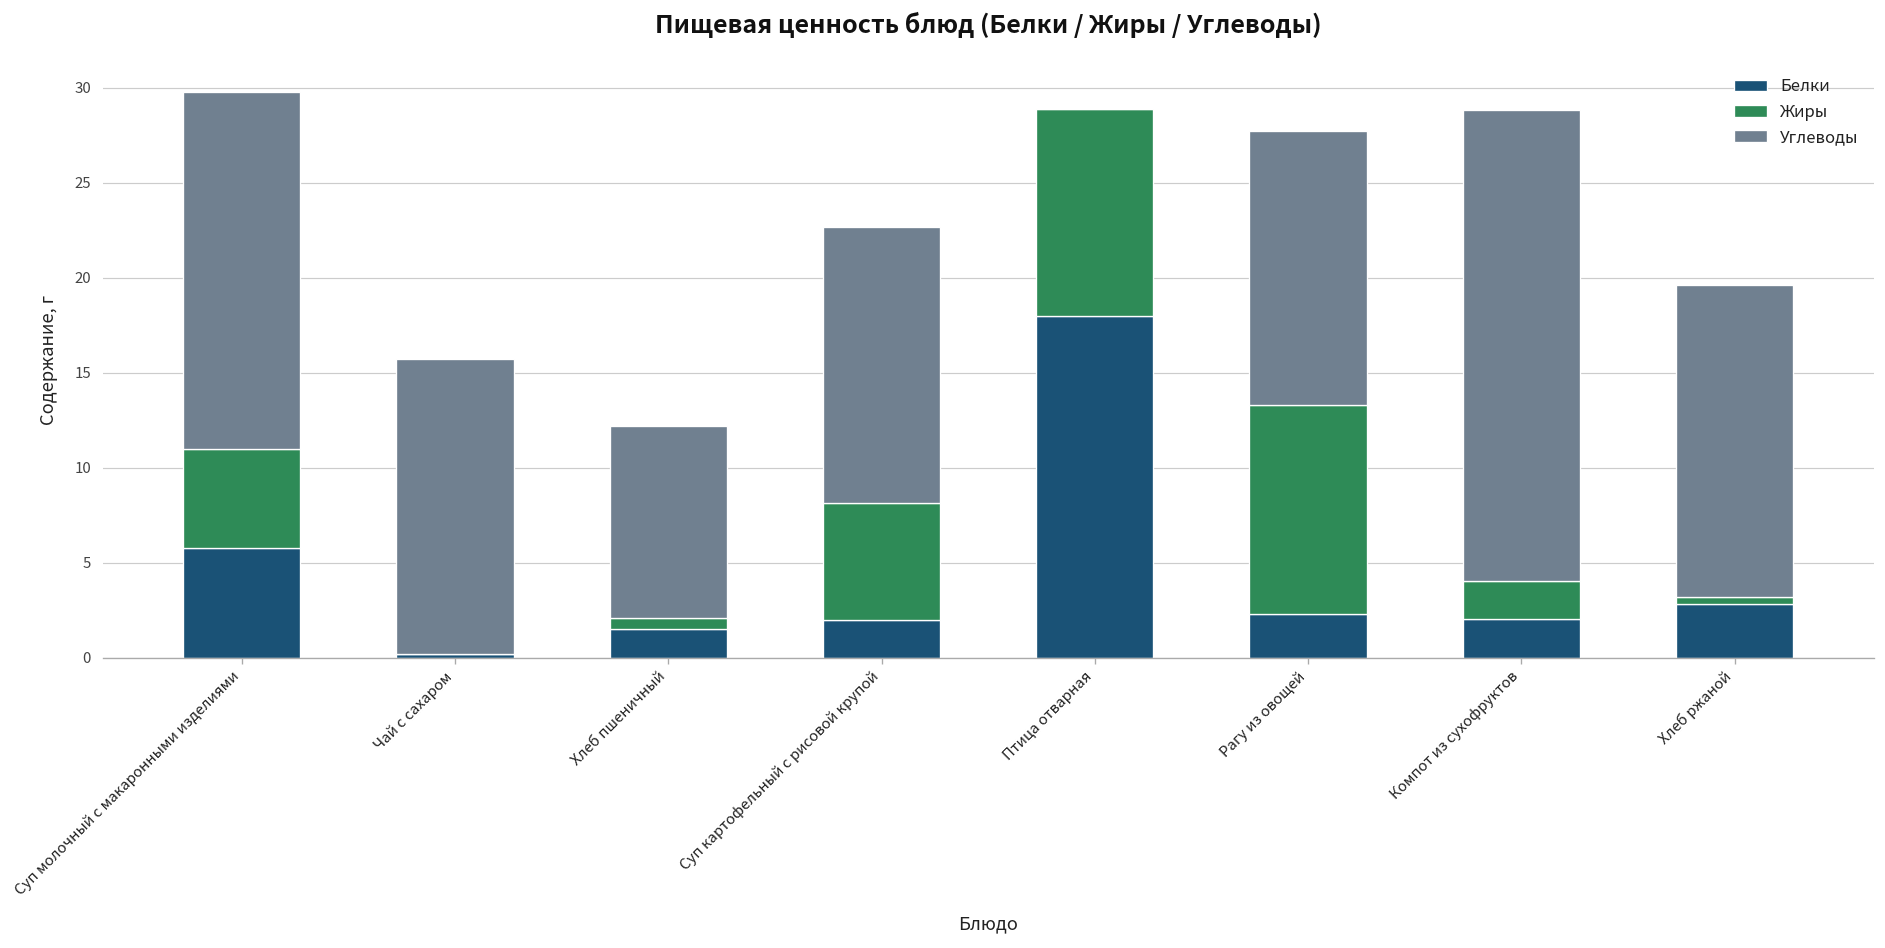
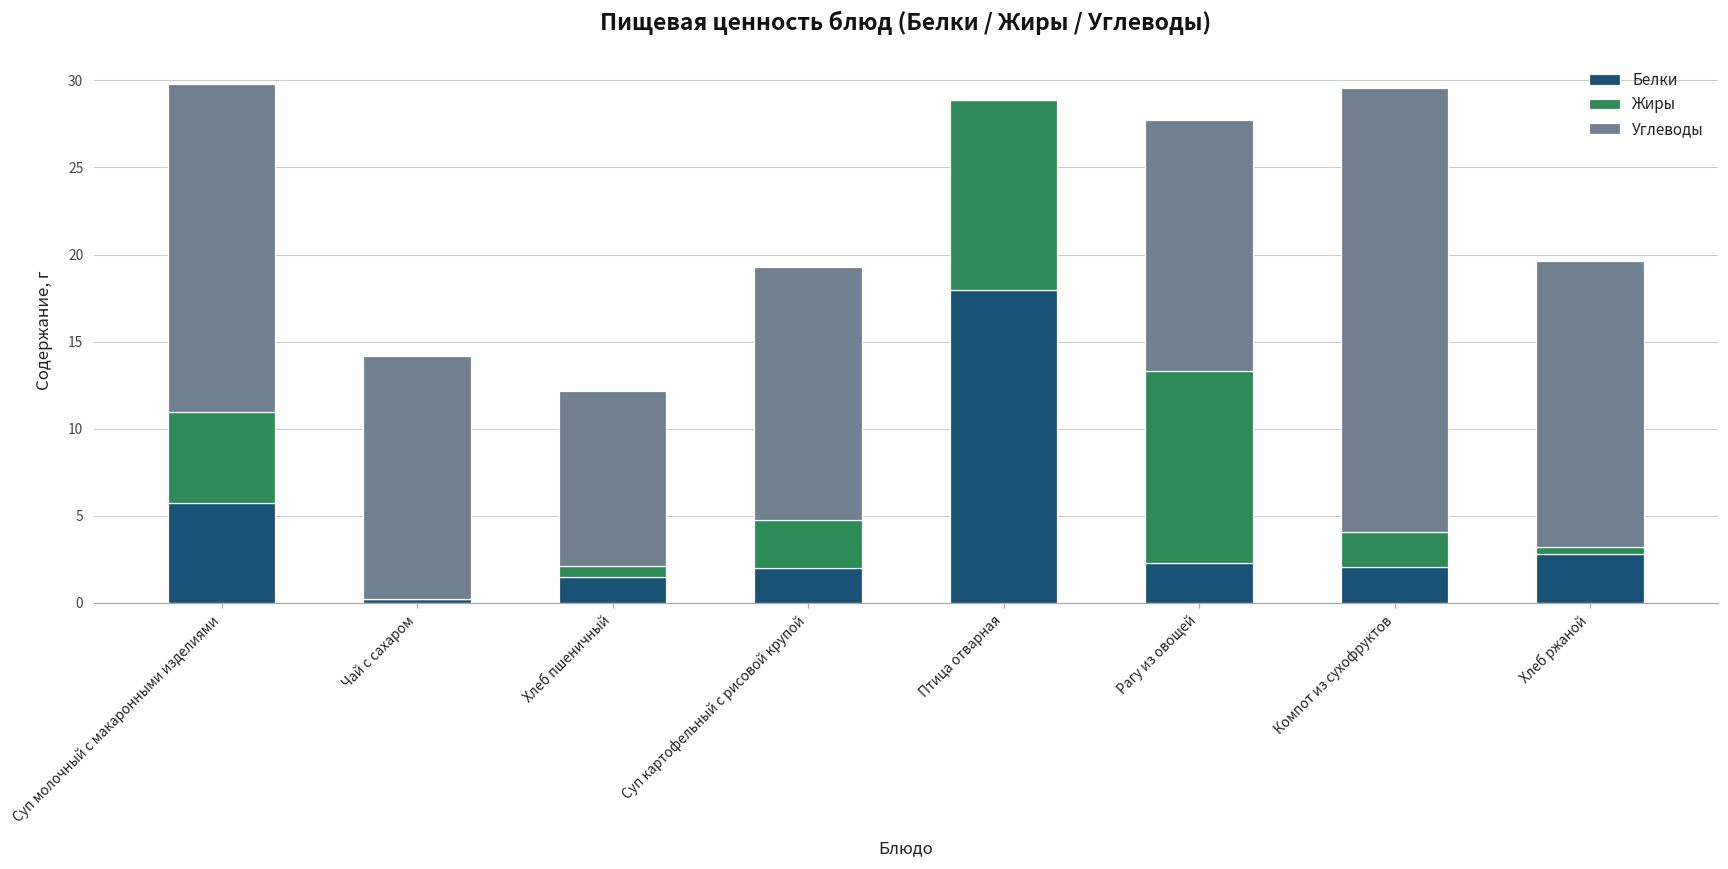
Углеводы, Чай с сахаром: 15.5 -> 14.0
Жиры, Суп картофельный с рисовой крупой: 6.1 -> 2.8
Углеводы, Компот из сухофруктов: 24.8 -> 25.5
